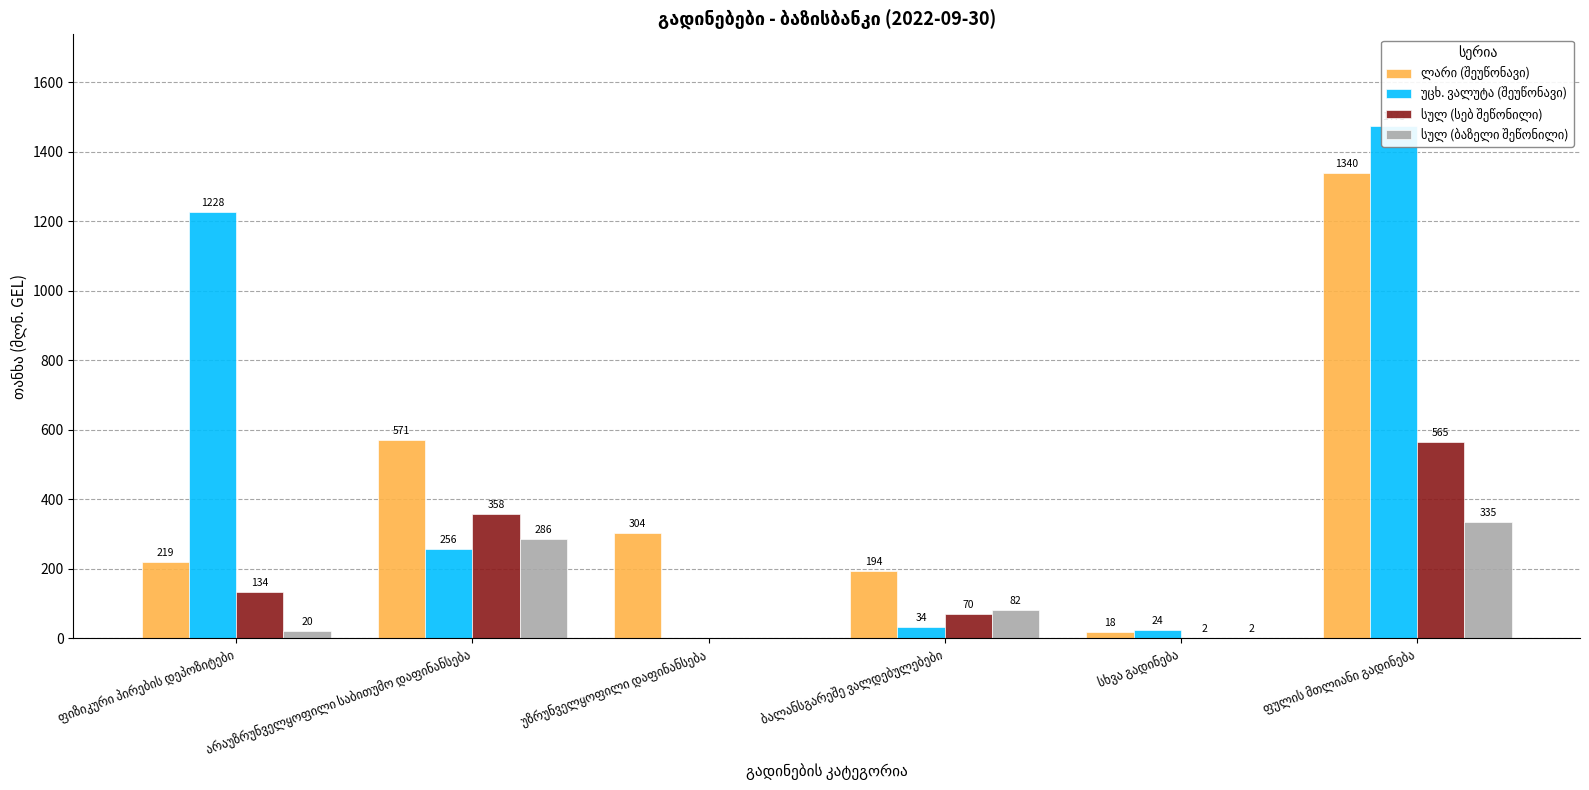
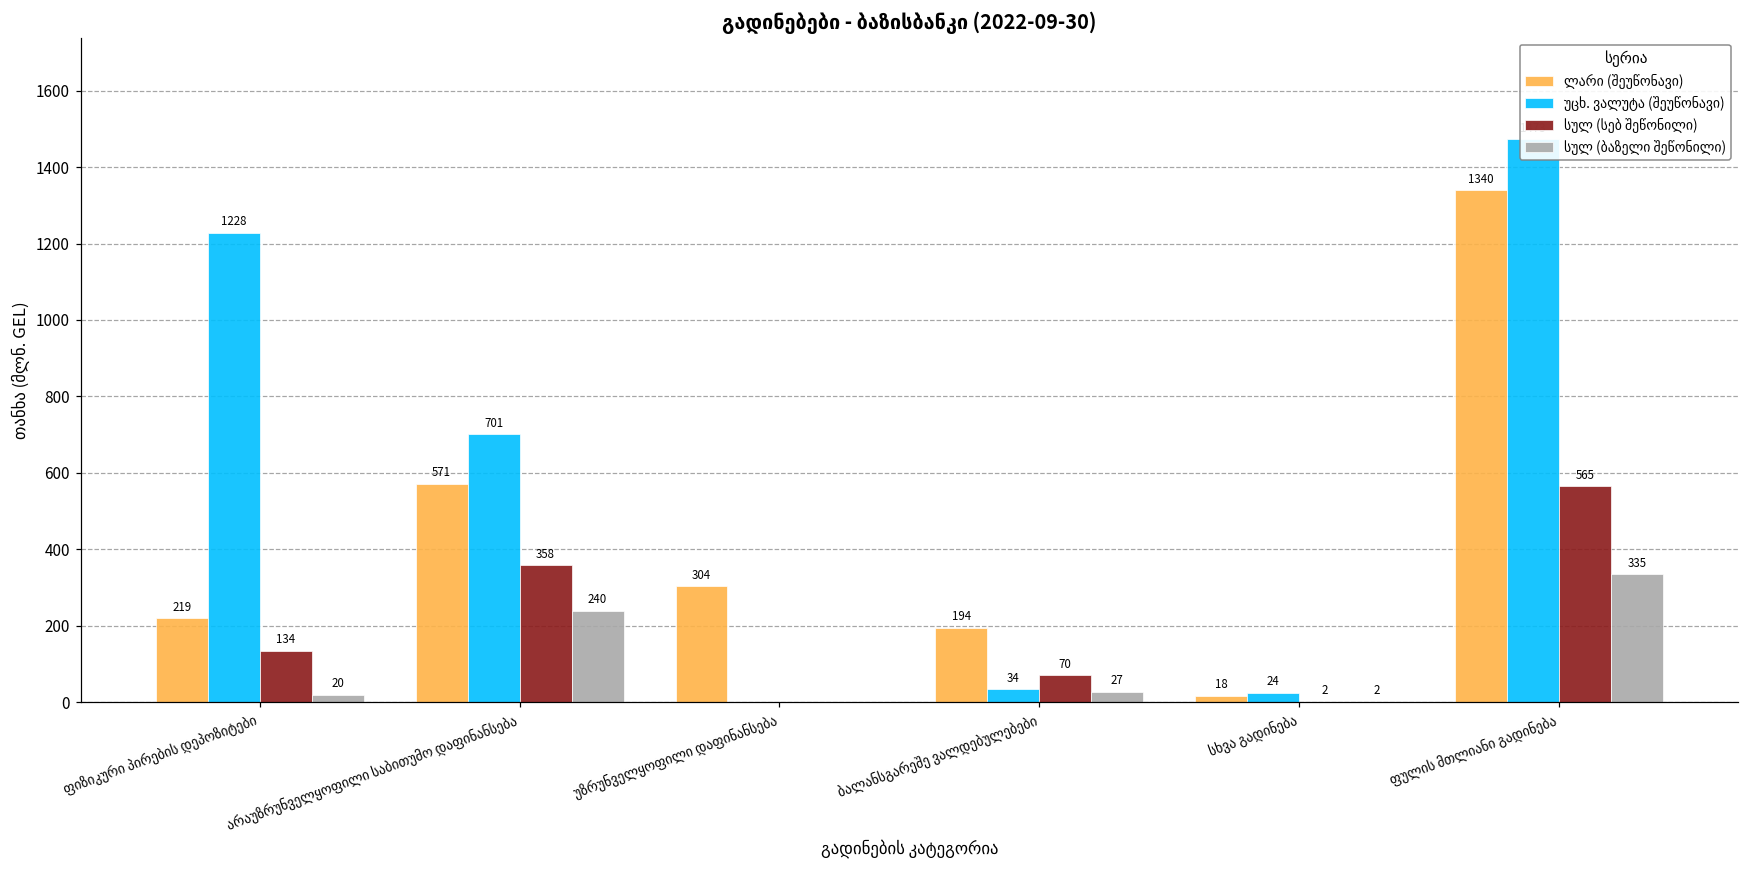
უცხ. ვალუტა (შეუწონავი), არაუზრუნველყოფილი საბითუმო დაფინანსება: 256 -> 701
სულ (ბაზელი შეწონილი), არაუზრუნველყოფილი საბითუმო დაფინანსება: 286 -> 240
სულ (ბაზელი შეწონილი), ბალანსგარეშე ვალდებულებები: 82 -> 27
